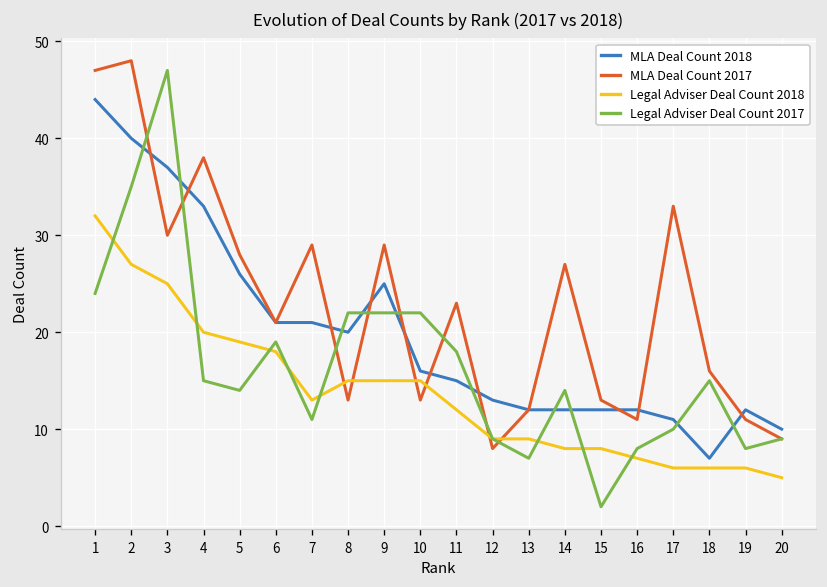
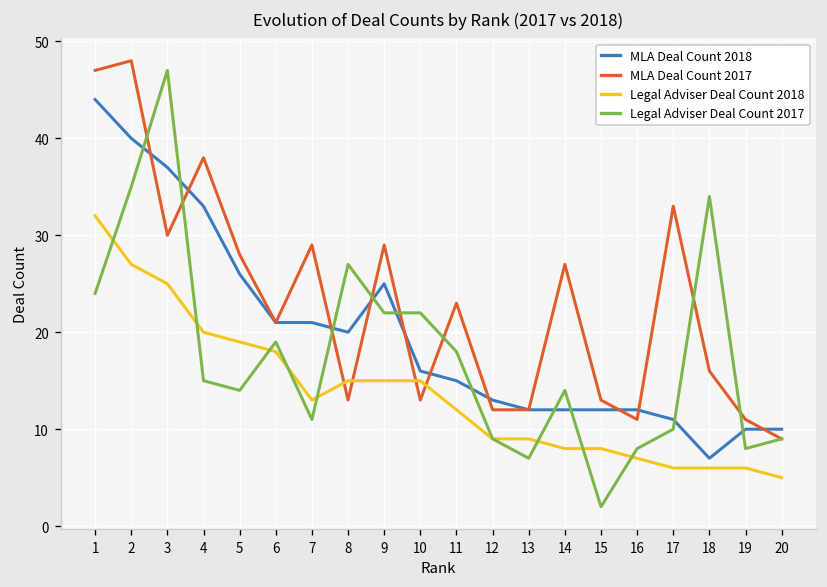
Legal Adviser Deal Count 2017, 8: 22 -> 27
MLA Deal Count 2017, 12: 8 -> 12
Legal Adviser Deal Count 2017, 18: 15 -> 34
MLA Deal Count 2018, 19: 12 -> 10
